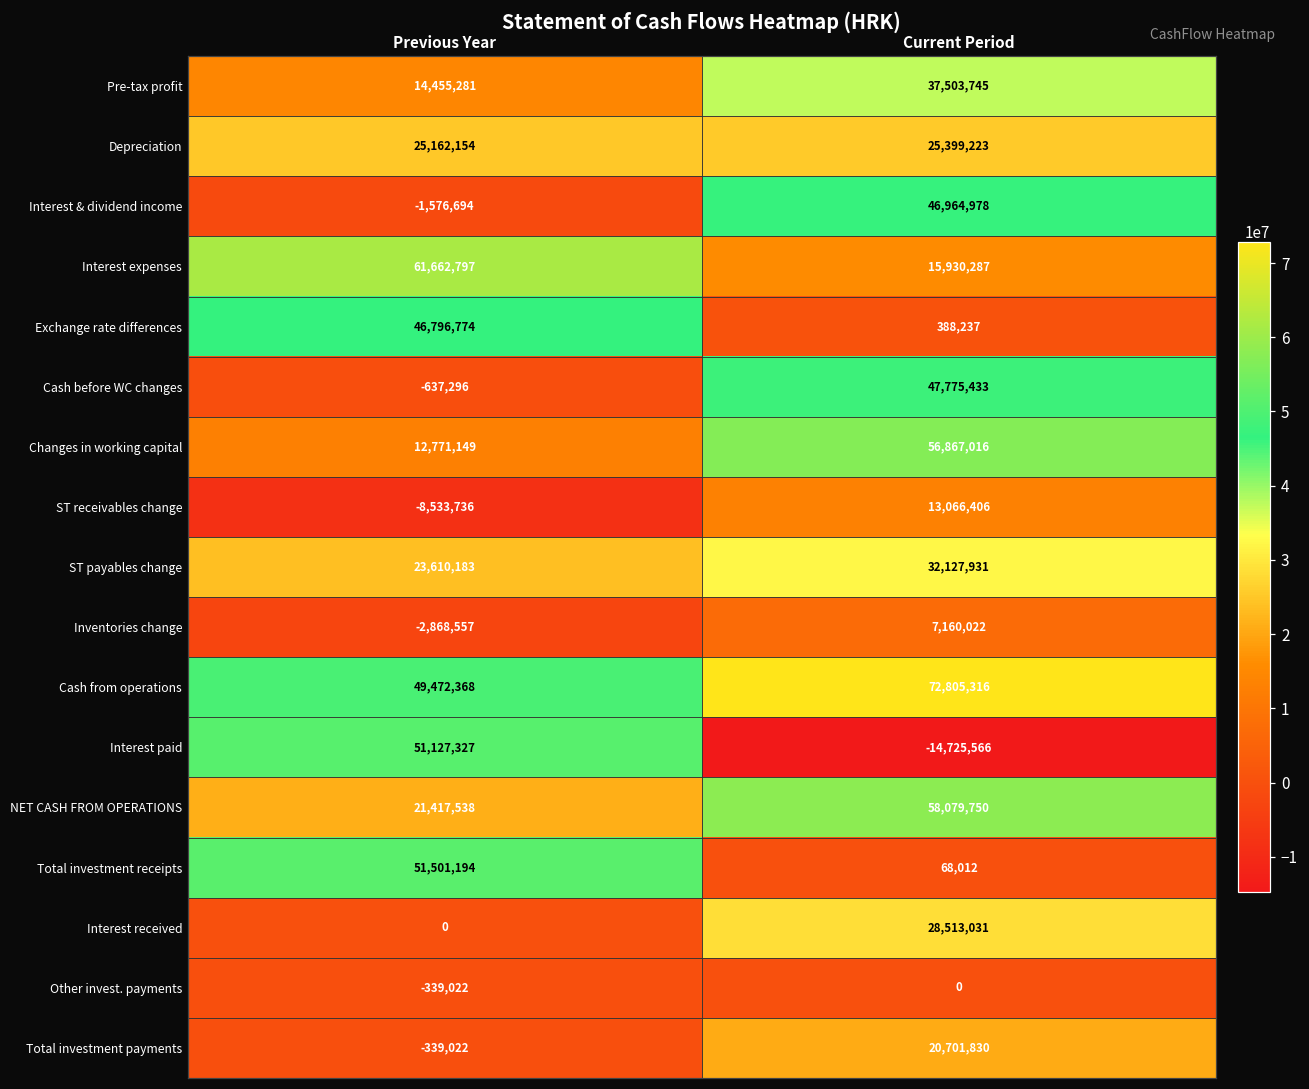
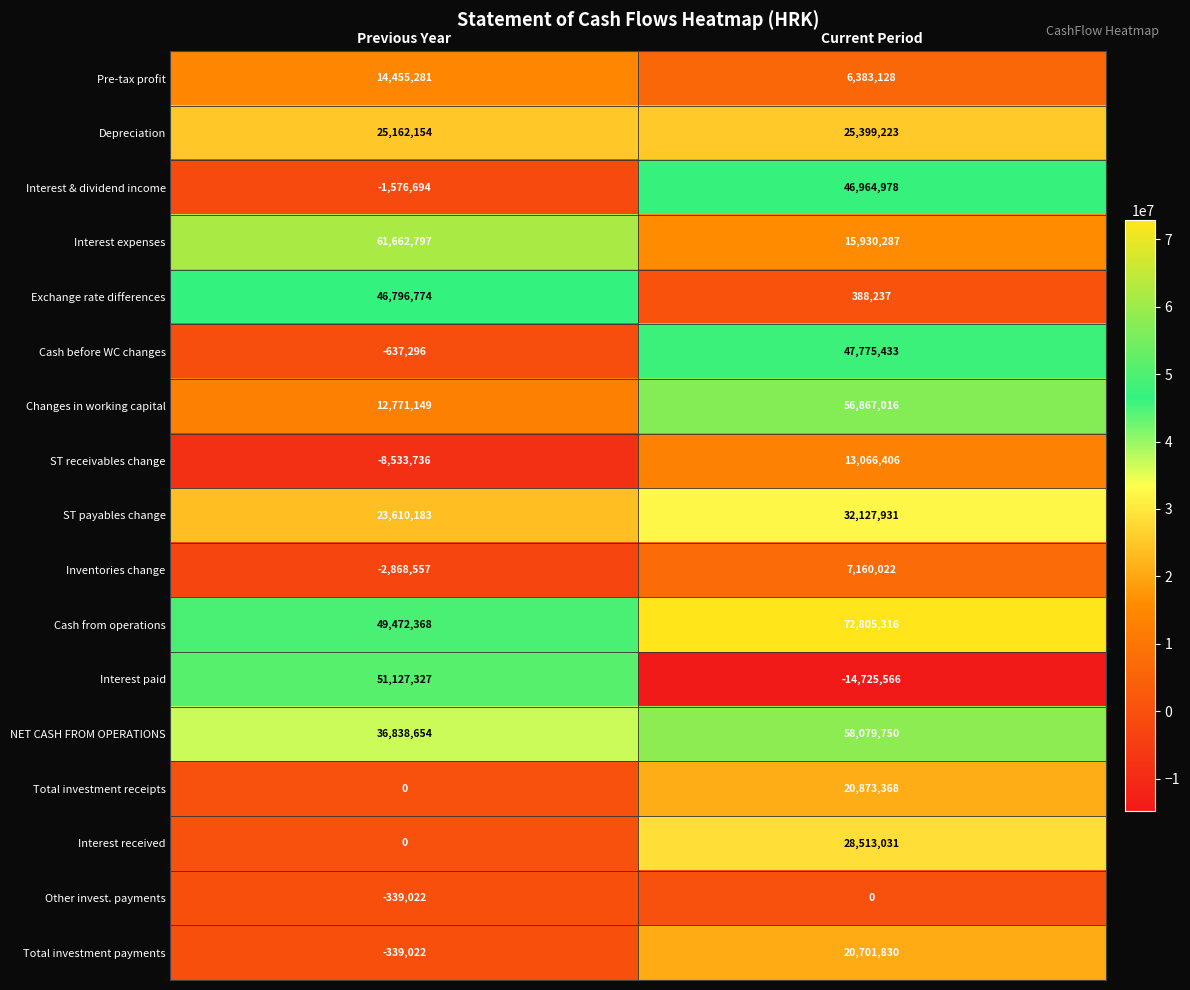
Pre-tax profit, Current Period: 37,503,745 -> 6,383,128
NET CASH FROM OPERATIONS, Previous Year: 21,417,538 -> 36,838,654
Total investment receipts, Previous Year: 51,501,194 -> 0
Total investment receipts, Current Period: 68,012 -> 20,873,368
